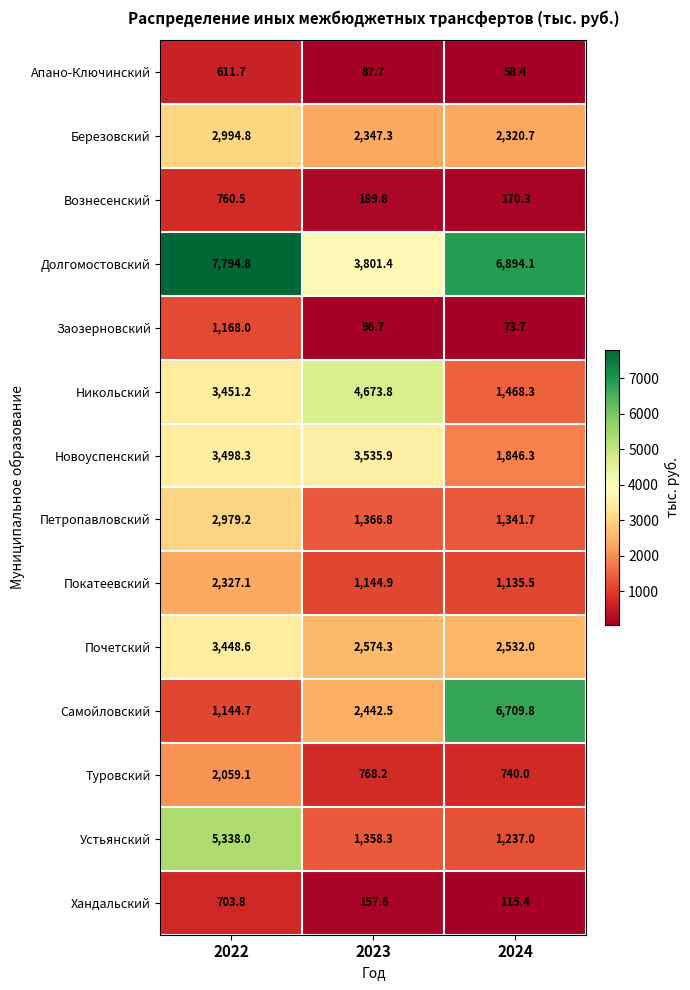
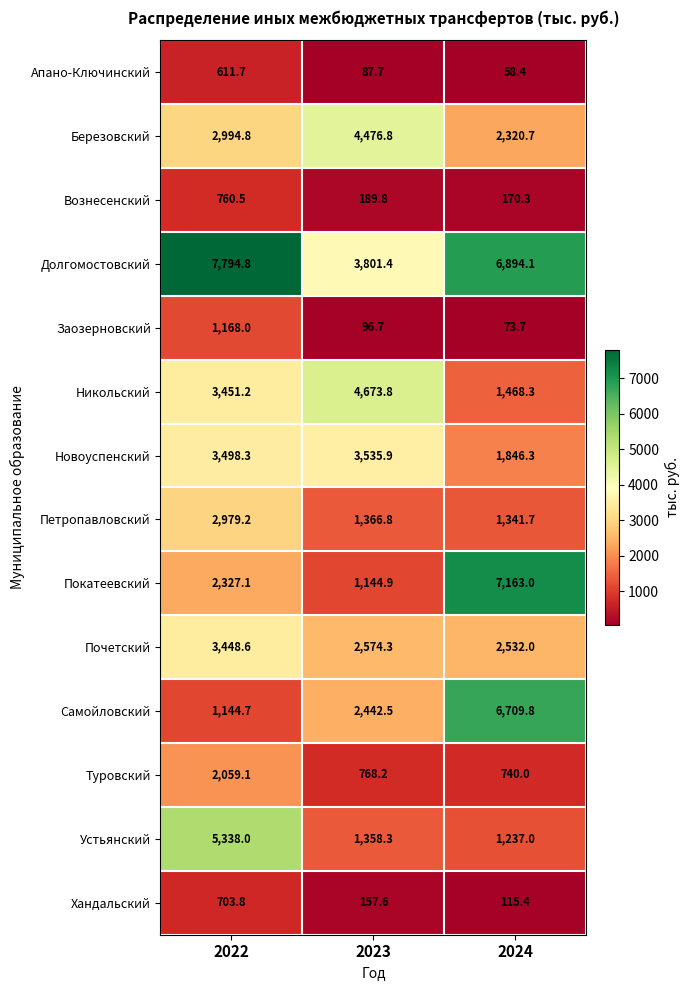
Березовский, 2023: 2,347.3 -> 4,476.8
Покатеевский, 2024: 1,135.5 -> 7,163.0
